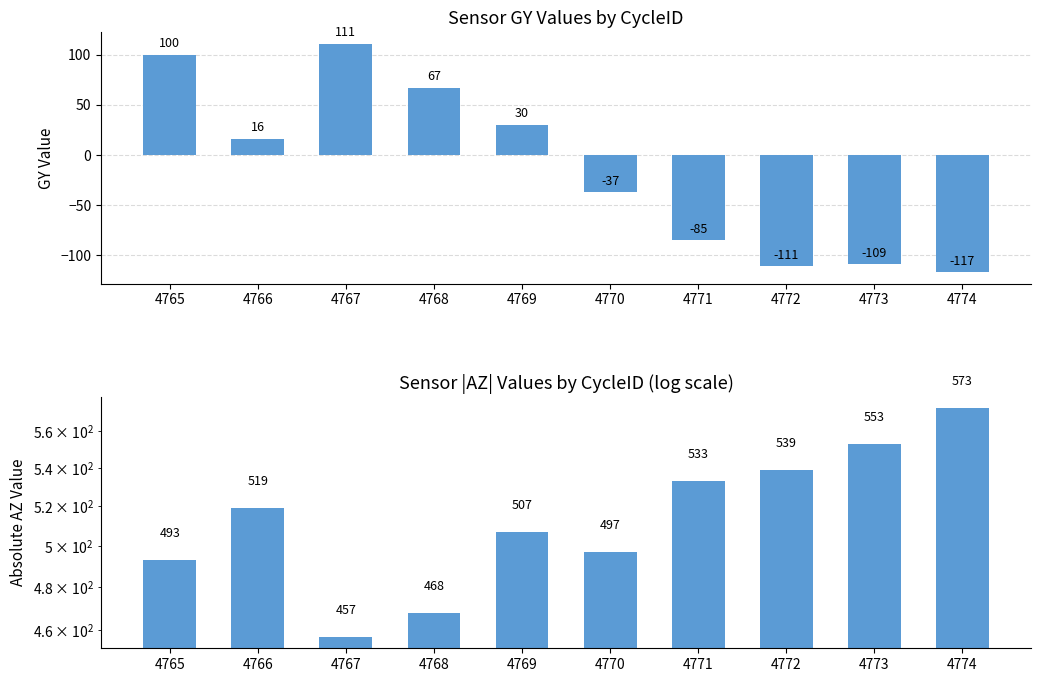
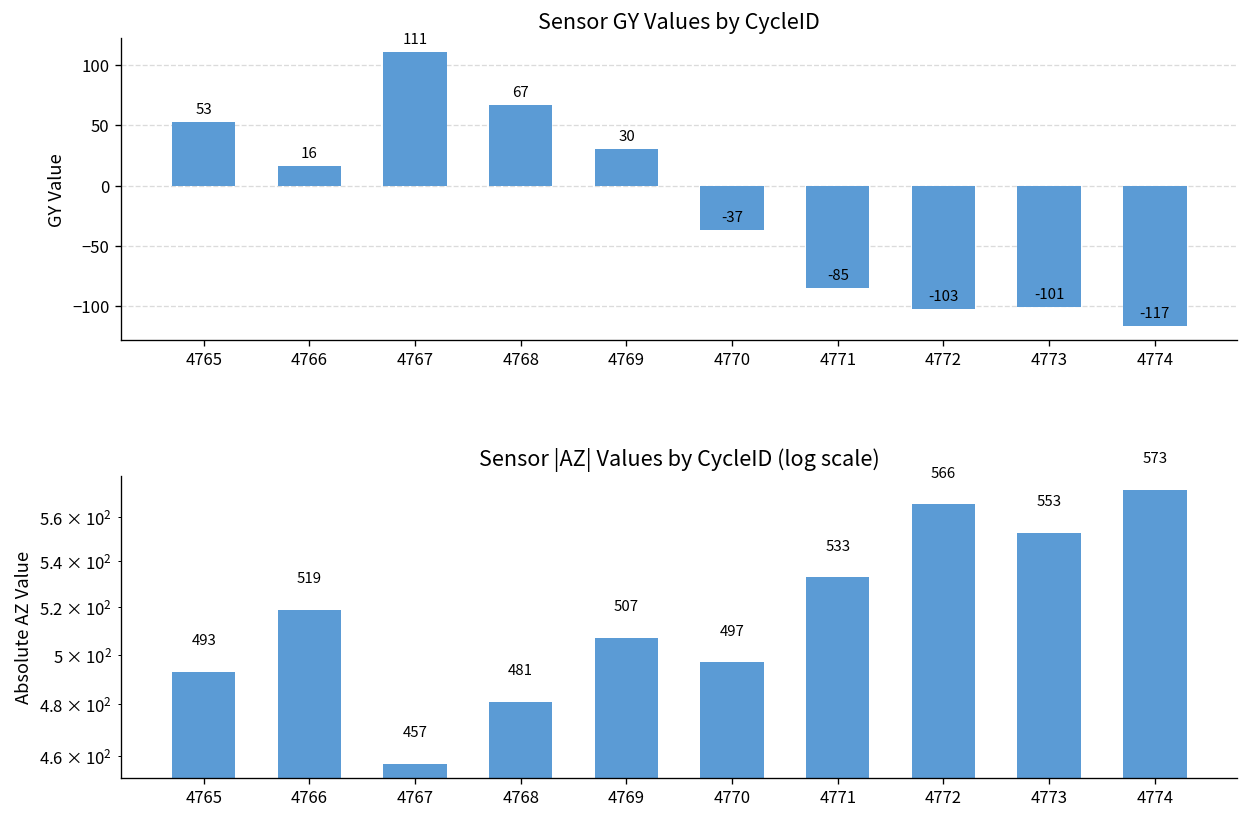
Sensor GY Values by CycleID, 4765: 100 -> 53
Sensor GY Values by CycleID, 4772: -111 -> -103
Sensor GY Values by CycleID, 4773: -109 -> -101
Sensor |AZ| Values by CycleID (log scale), 4768: 468 -> 481
Sensor |AZ| Values by CycleID (log scale), 4772: 539 -> 566
